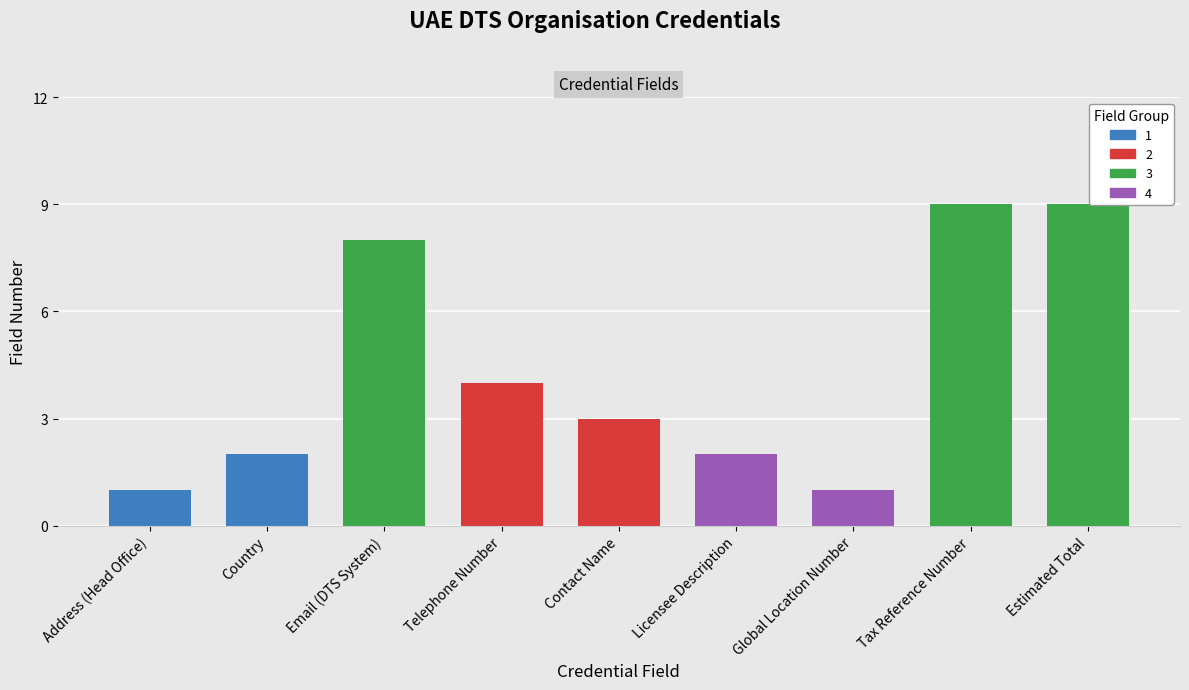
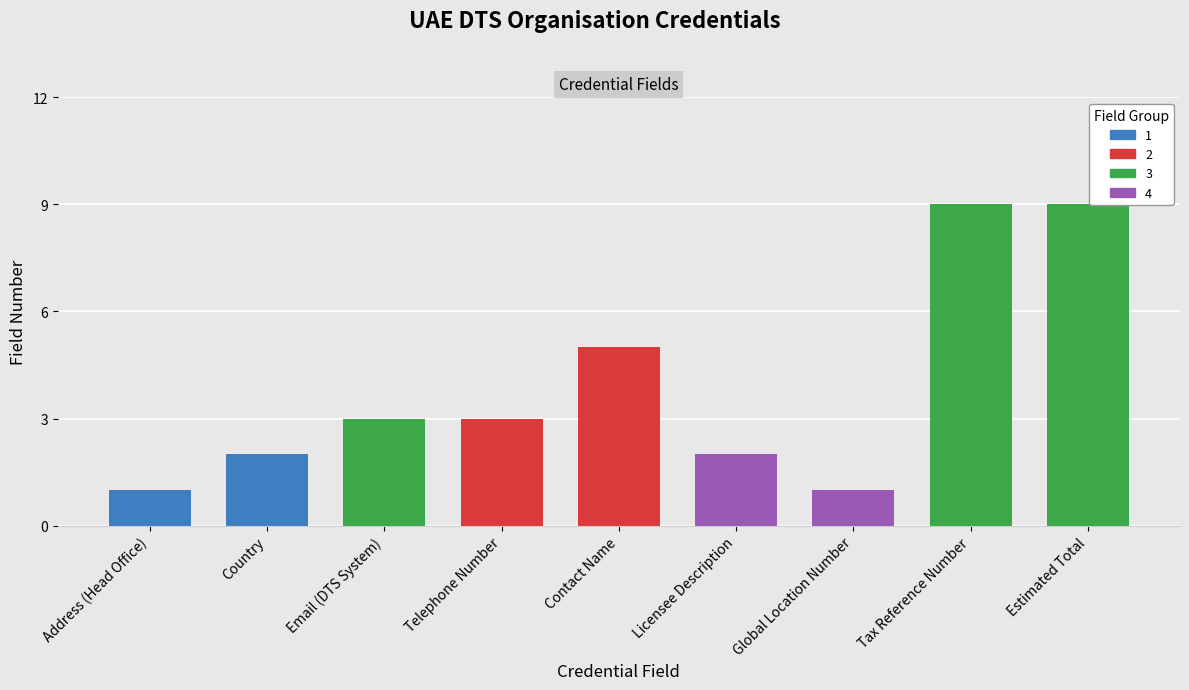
Email (DTS System): 8 -> 3
Telephone Number: 4 -> 3
Contact Name: 3 -> 5
